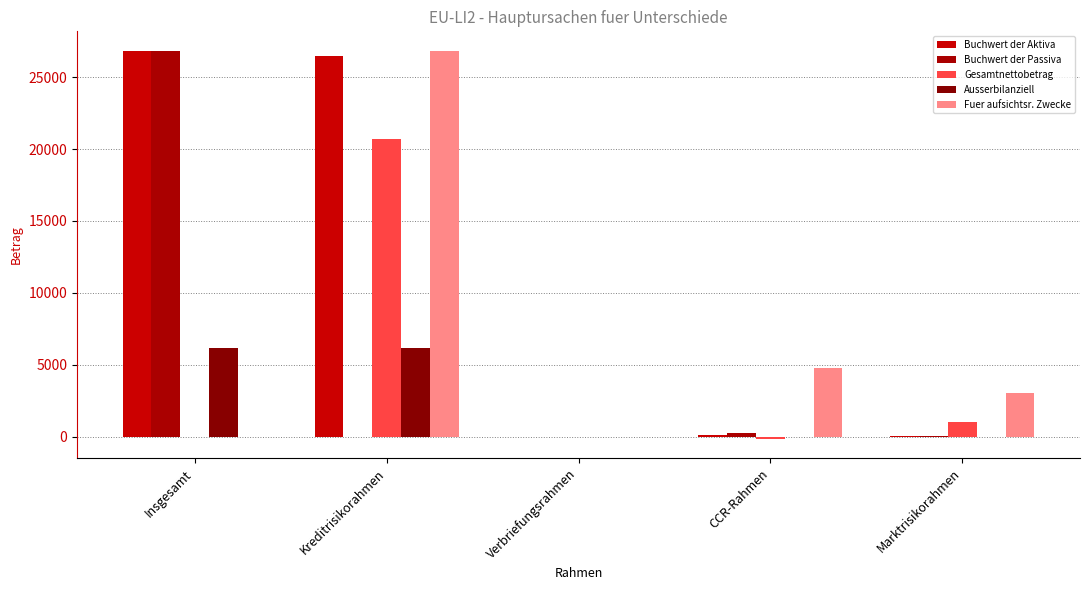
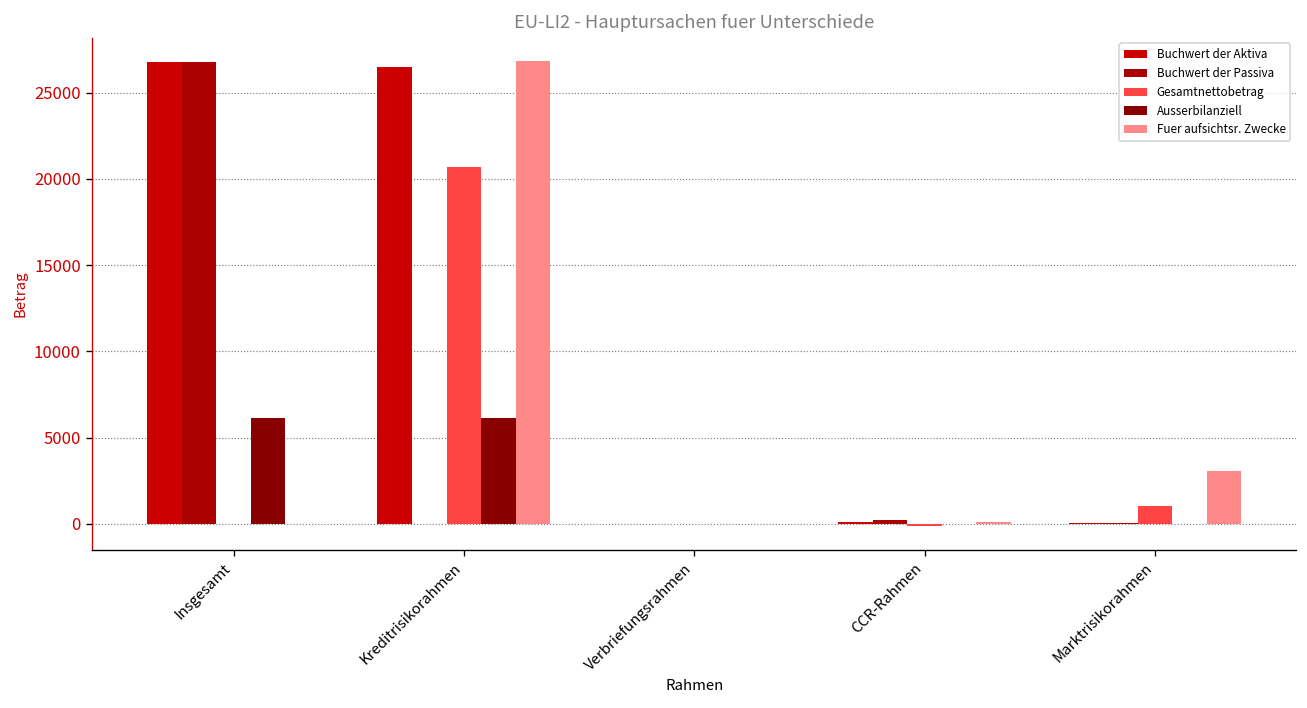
Fuer aufsichtsr. Zwecke, CCR-Rahmen: 4800 -> 100
